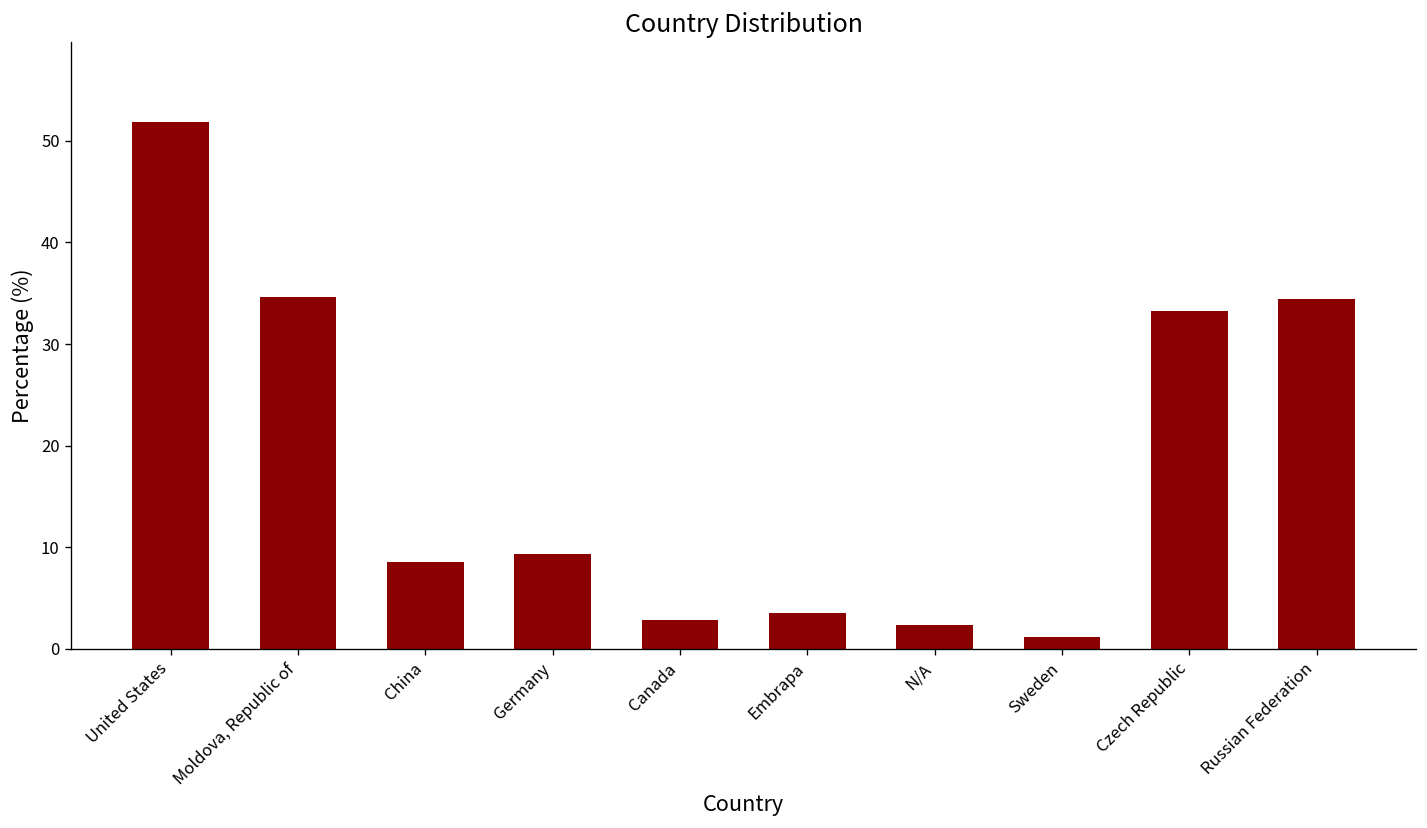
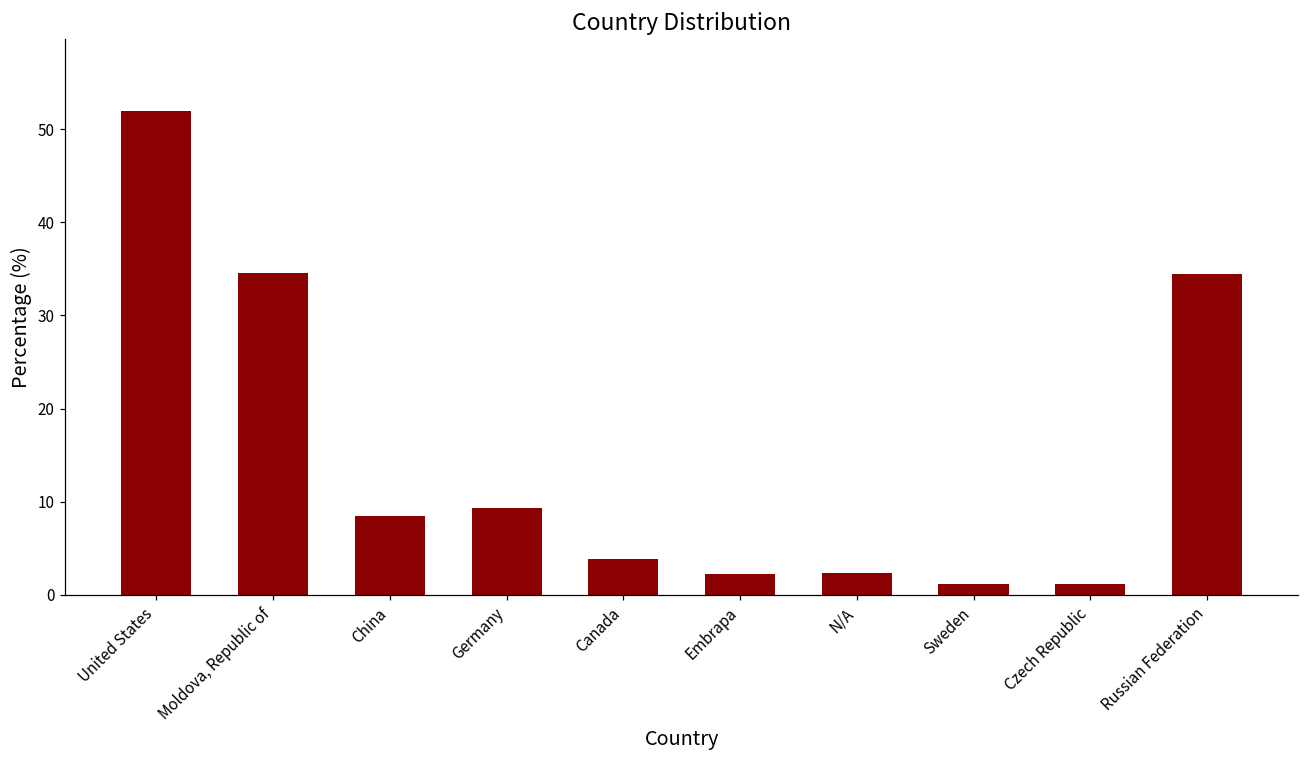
Canada: 3 -> 4
Embrapa: 4 -> 2
Czech Republic: 33 -> 1
